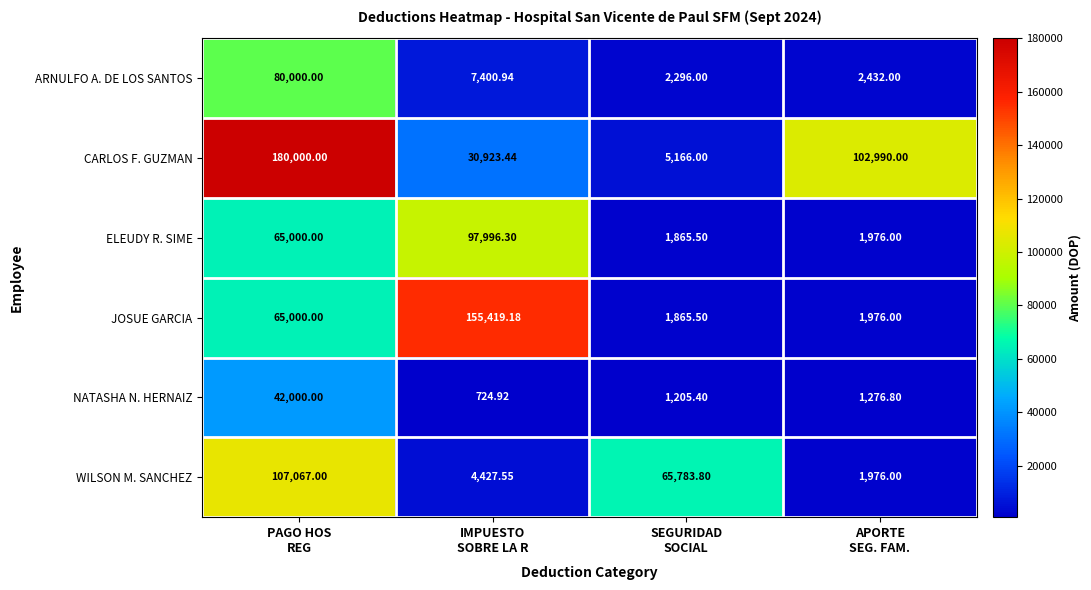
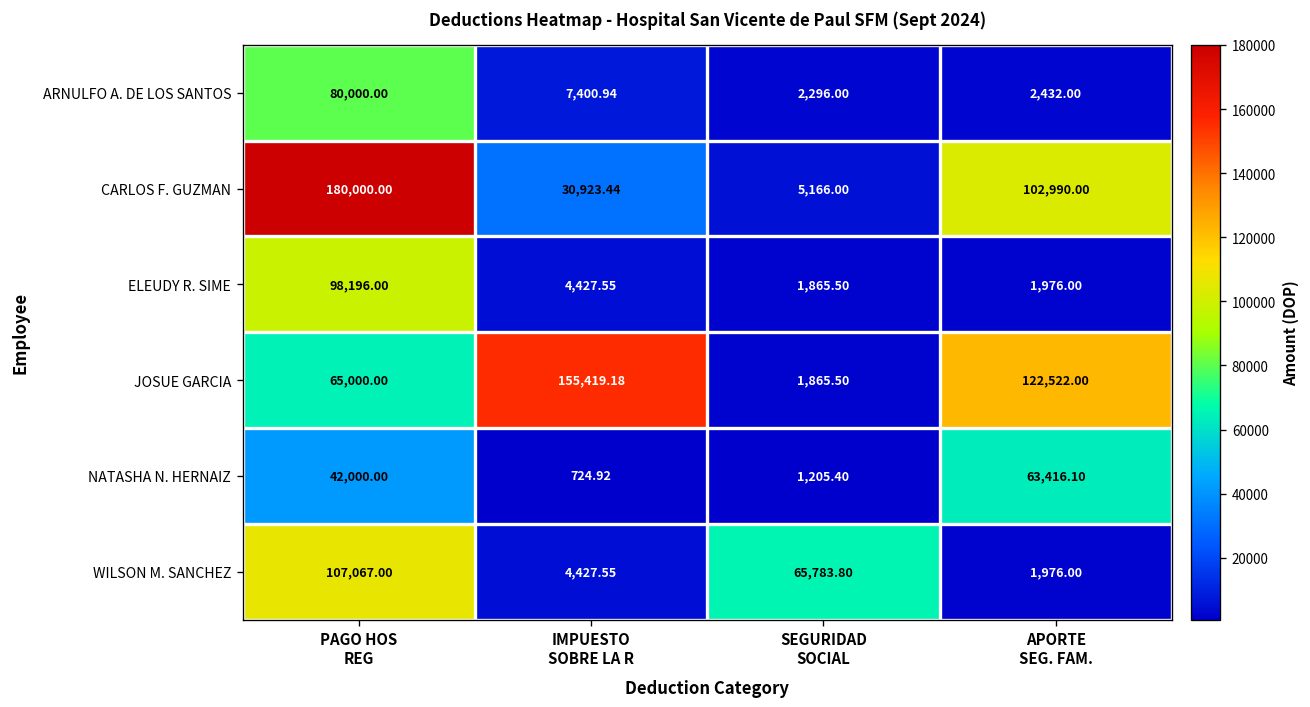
ELEUDY R. SIME, PAGO HOS REG: 65,000.00 -> 98,196.00
ELEUDY R. SIME, IMPUESTO SOBRE LA R: 97,996.30 -> 4,427.55
JOSUE GARCIA, APORTE SEG. FAM.: 1,976.00 -> 122,522.00
NATASHA N. HERNAIZ, APORTE SEG. FAM.: 1,276.80 -> 63,416.10
